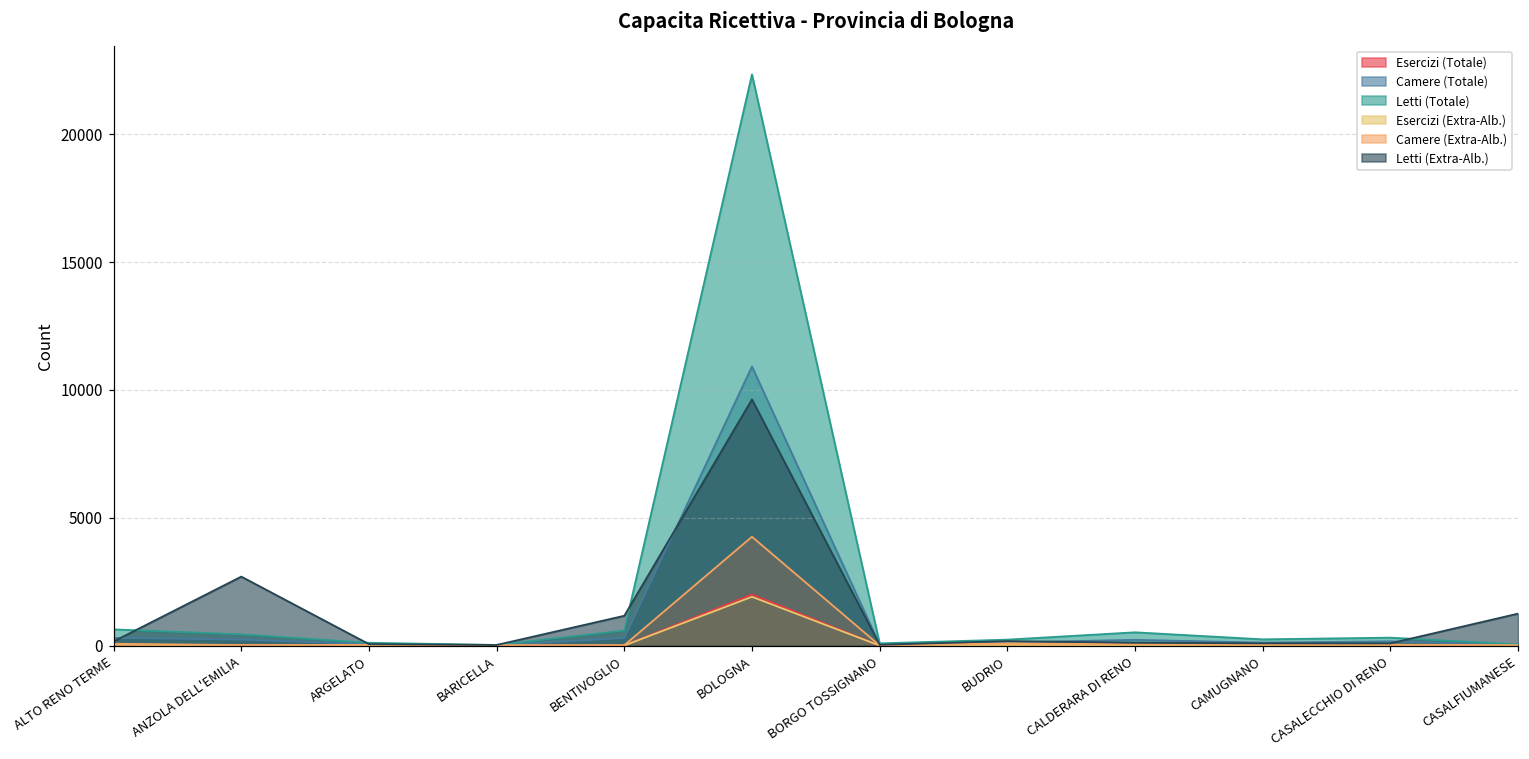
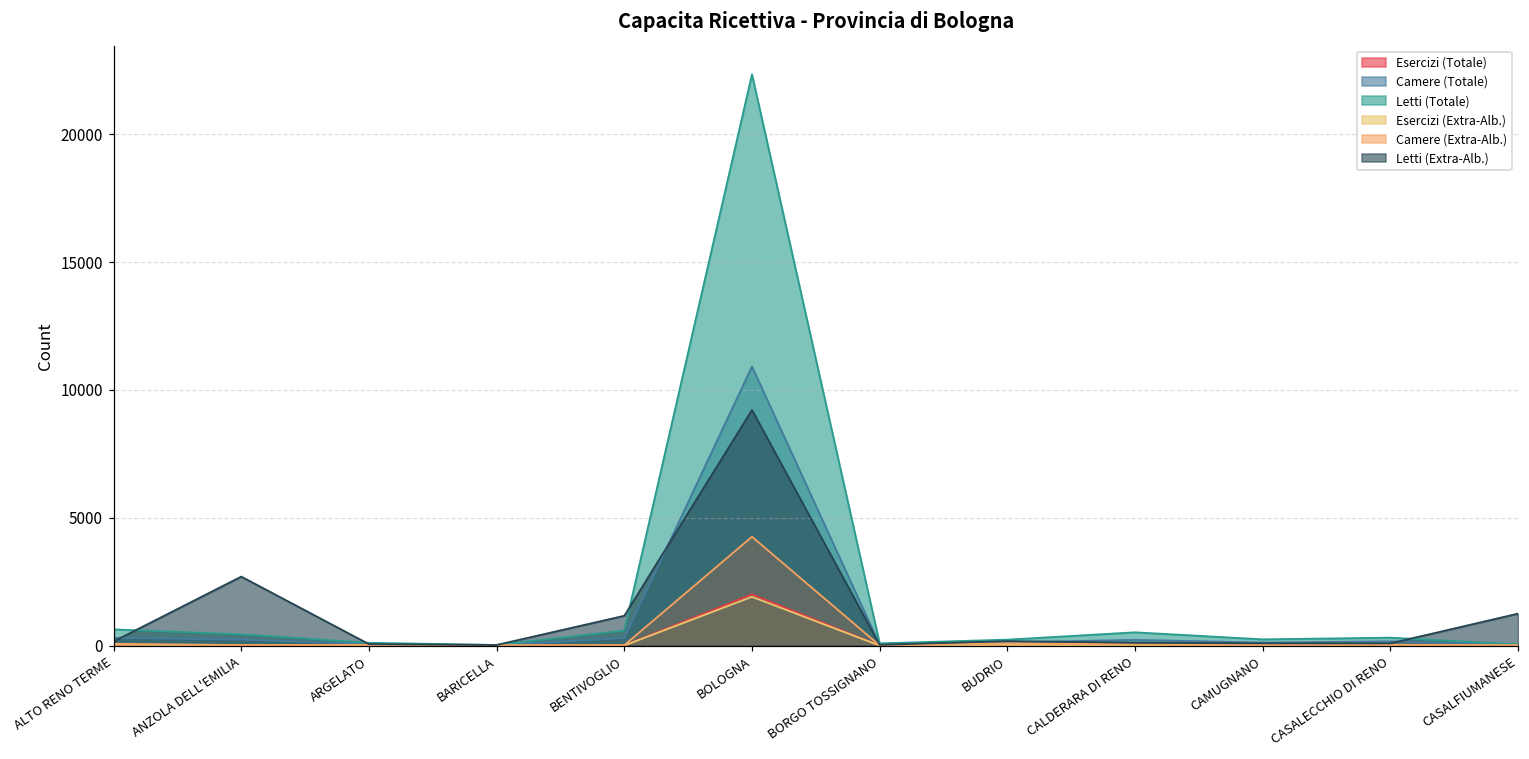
Letti (Extra-Alb.), BOLOGNA: 9600 -> 9200
